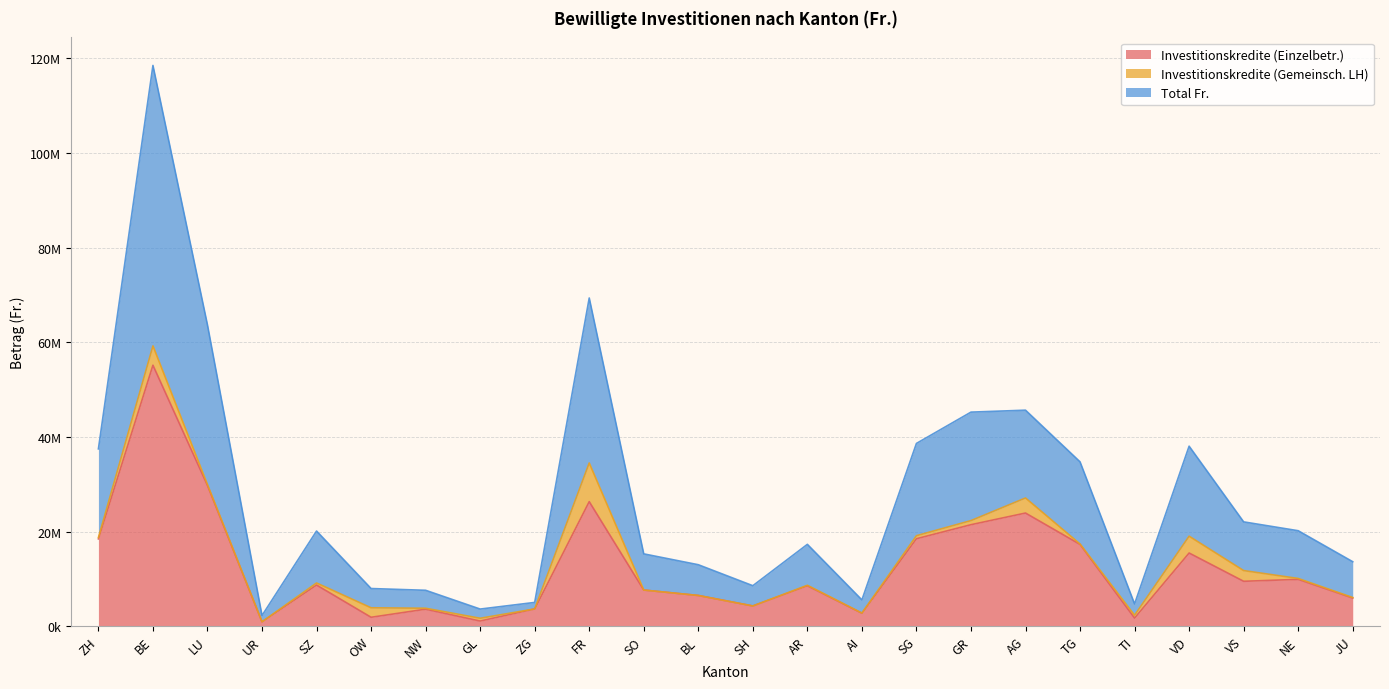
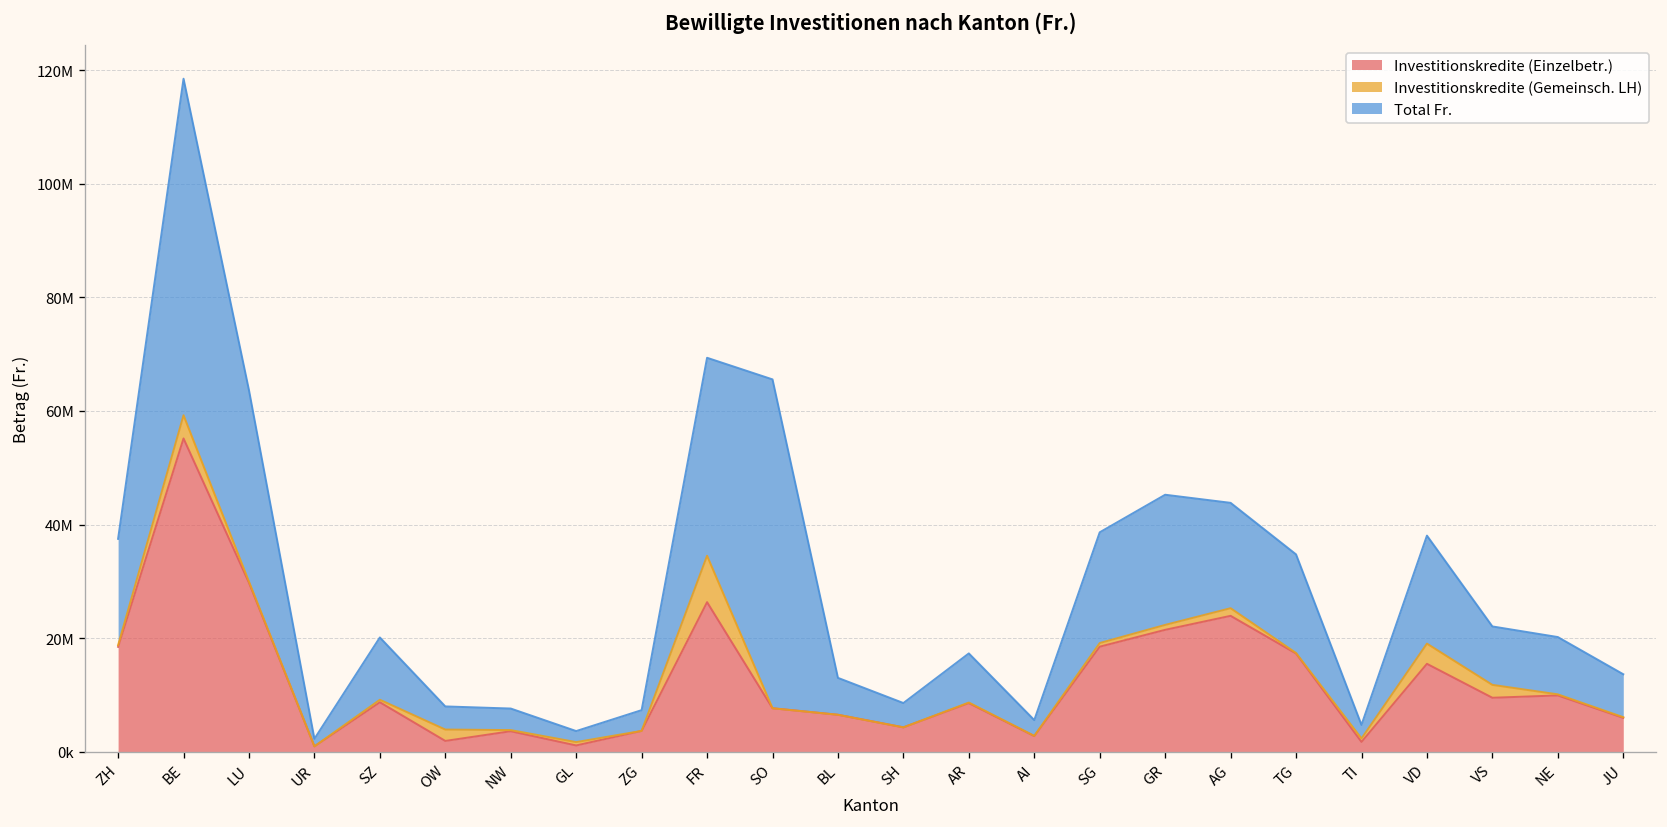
Total Fr., ZG: 1000000 -> 4000000
Total Fr., SO: 8000000 -> 58000000
Investitionskredite (Gemeinsch. LH), AG: 3000000 -> 1000000
